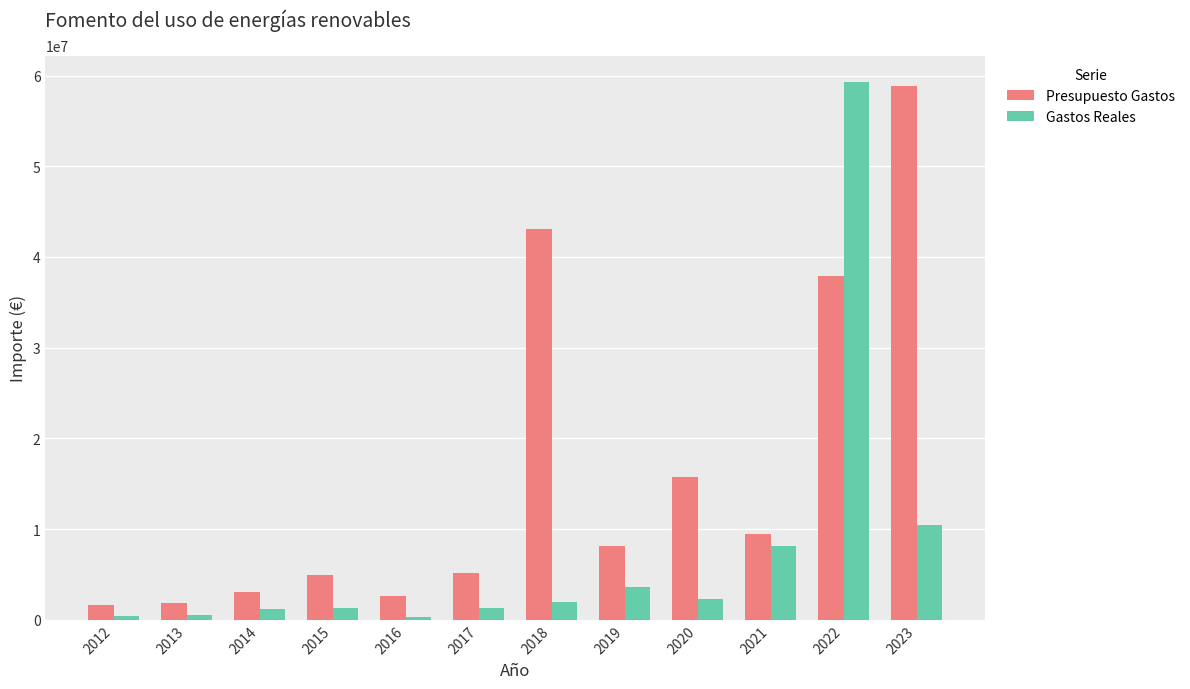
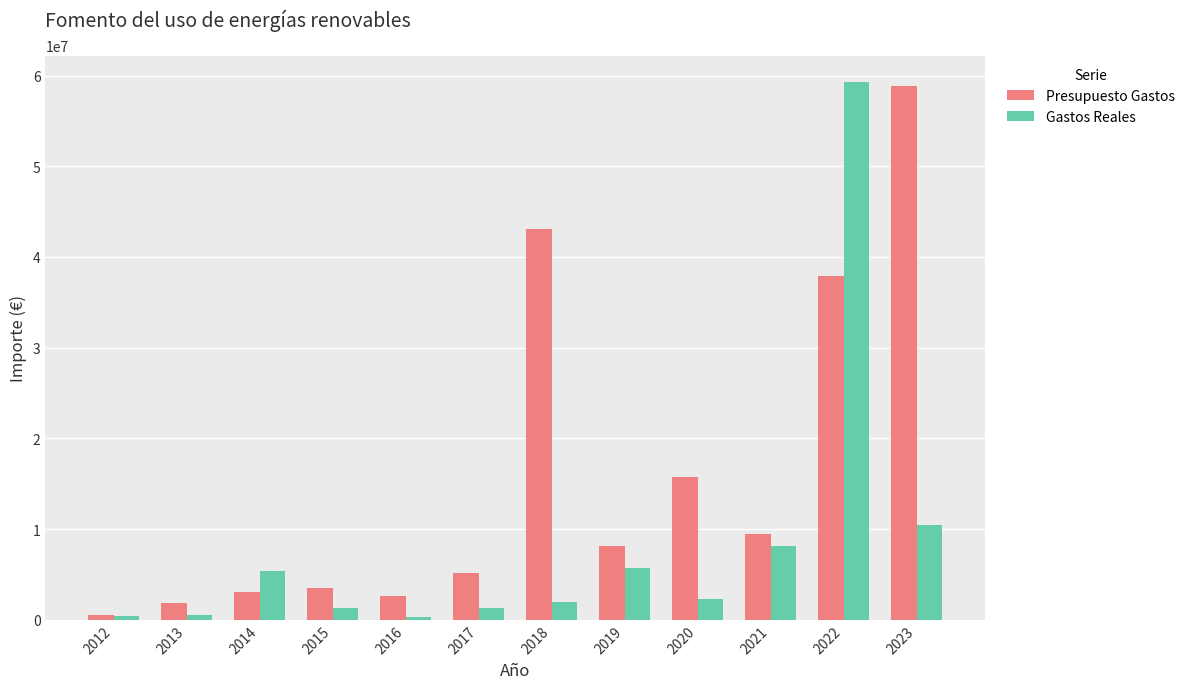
Presupuesto Gastos, 2012: 2000000 -> 0
Gastos Reales, 2014: 1000000 -> 5000000
Presupuesto Gastos, 2015: 5000000 -> 3000000
Gastos Reales, 2019: 4000000 -> 6000000
